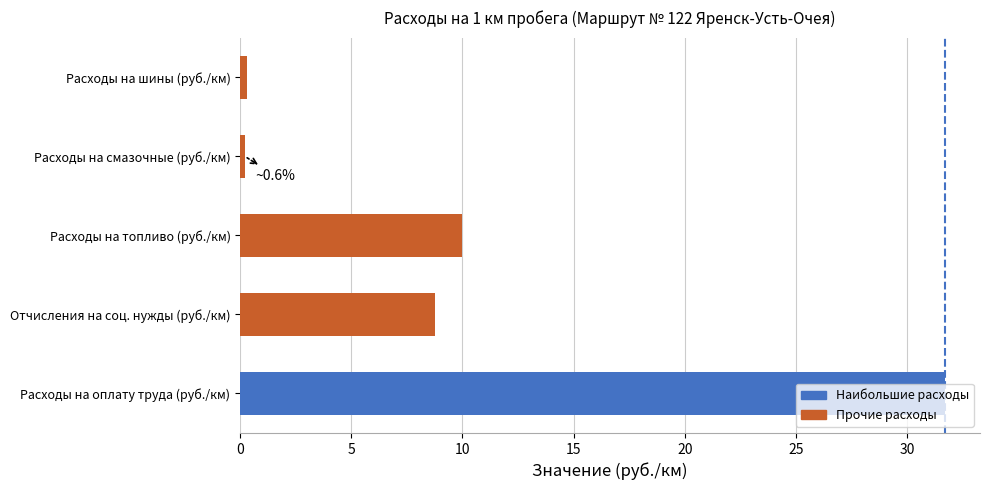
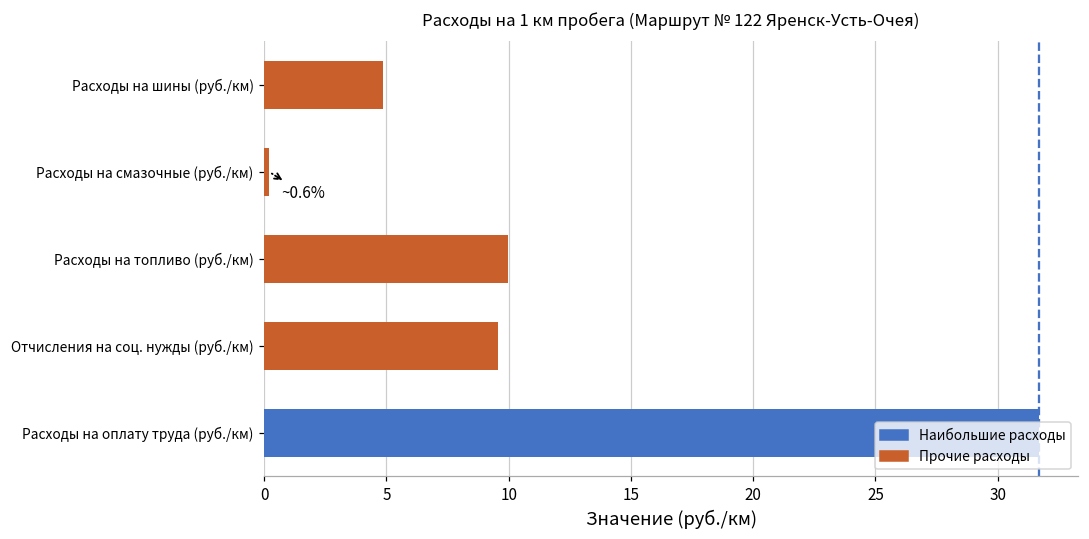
Расходы на шины (руб./км): 0.3 -> 4.9
Отчисления на соц. нужды (руб./км): 8.8 -> 9.6
